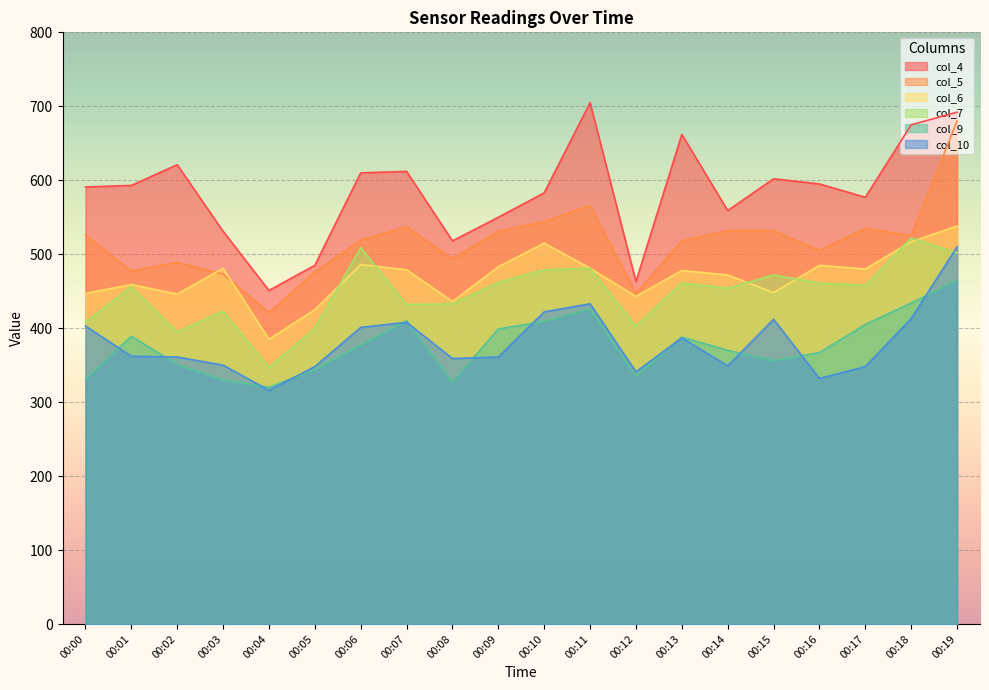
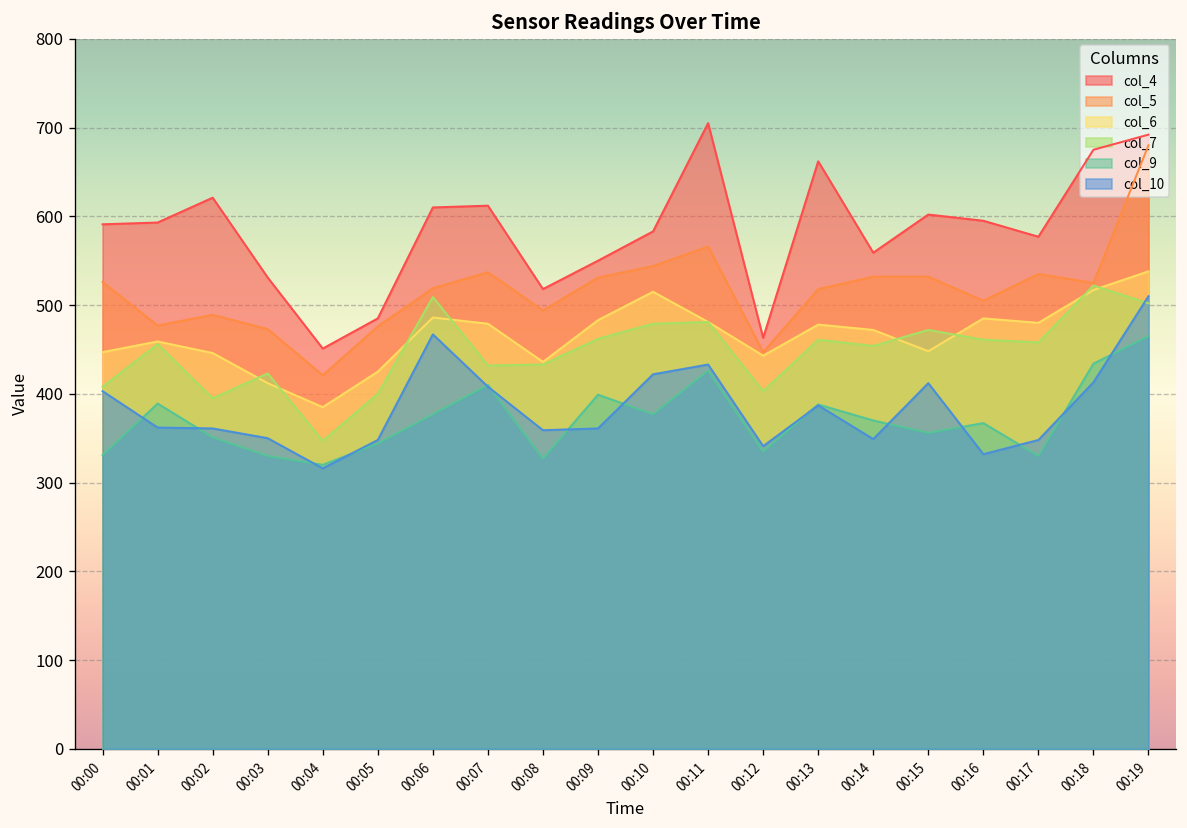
col_6, 00:03: 480 -> 410
col_10, 00:06: 400 -> 470
col_9, 00:10: 410 -> 380
col_9, 00:17: 410 -> 330
